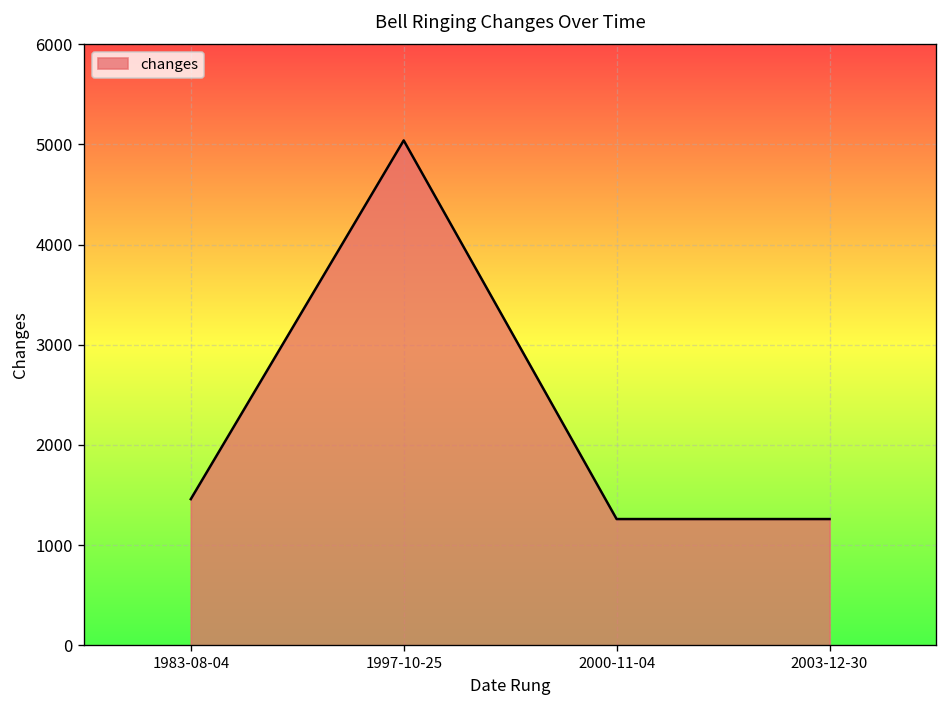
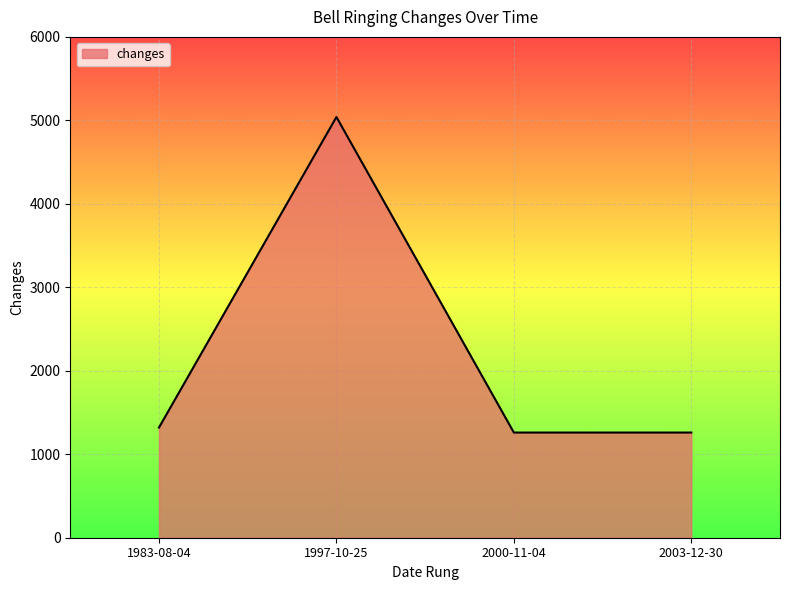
1983-08-04: 1500 -> 1300
